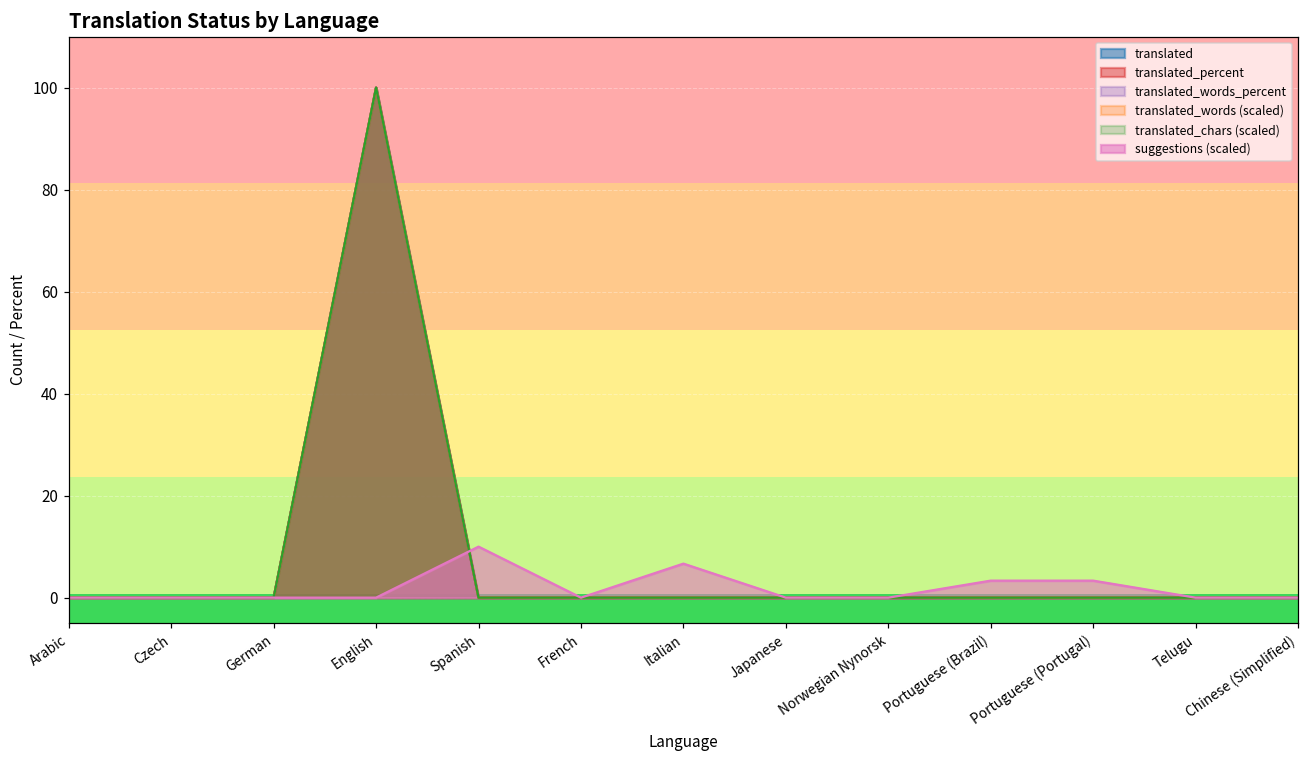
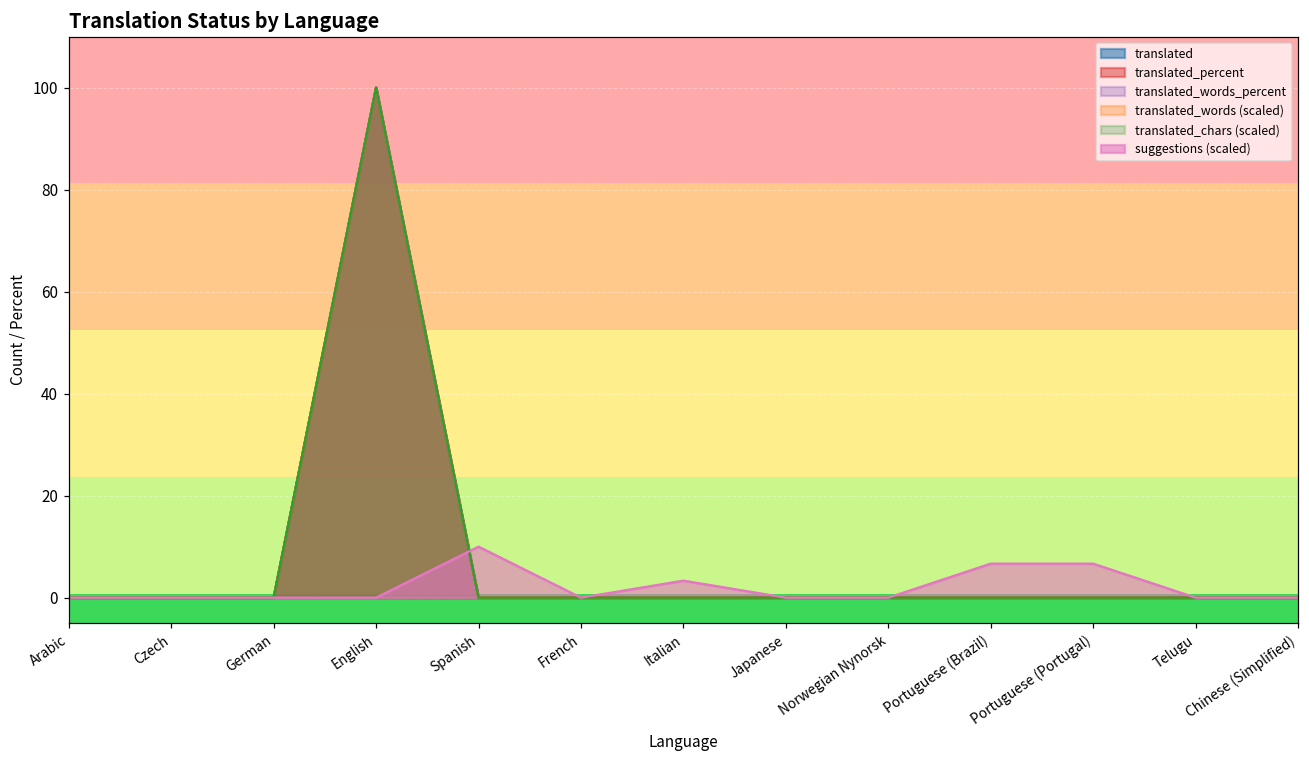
suggestions (scaled), Italian: 7 -> 3
suggestions (scaled), Portuguese (Brazil): 3 -> 7
suggestions (scaled), Portuguese (Portugal): 3 -> 7
